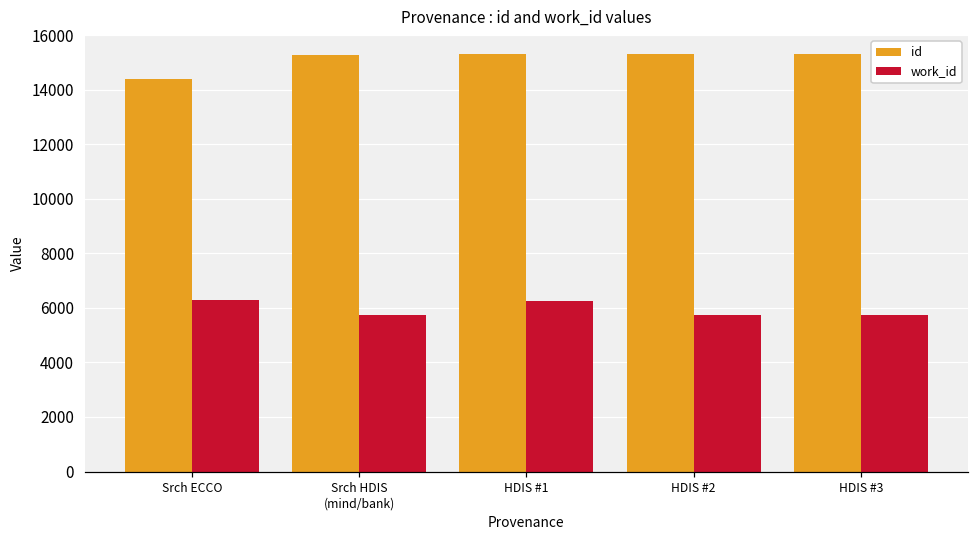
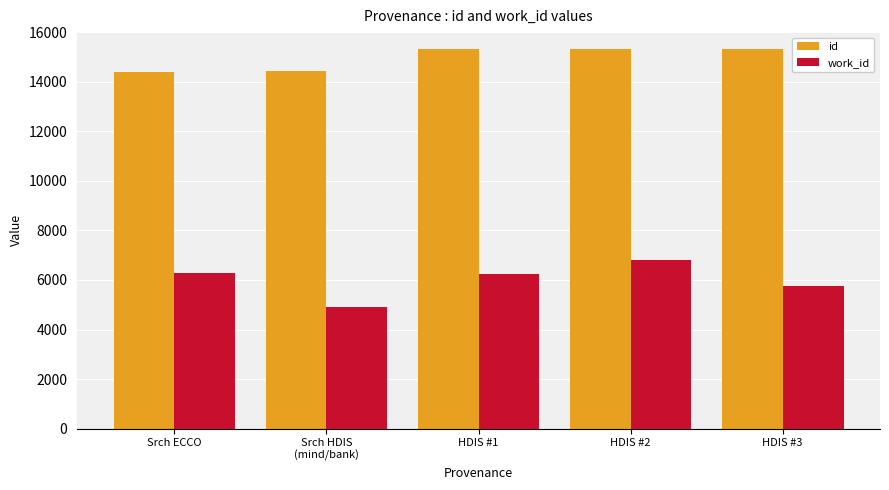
id, Srch HDIS (mind/bank): 15300 -> 14400
work_id, Srch HDIS (mind/bank): 5700 -> 4900
work_id, HDIS #2: 5700 -> 6800
